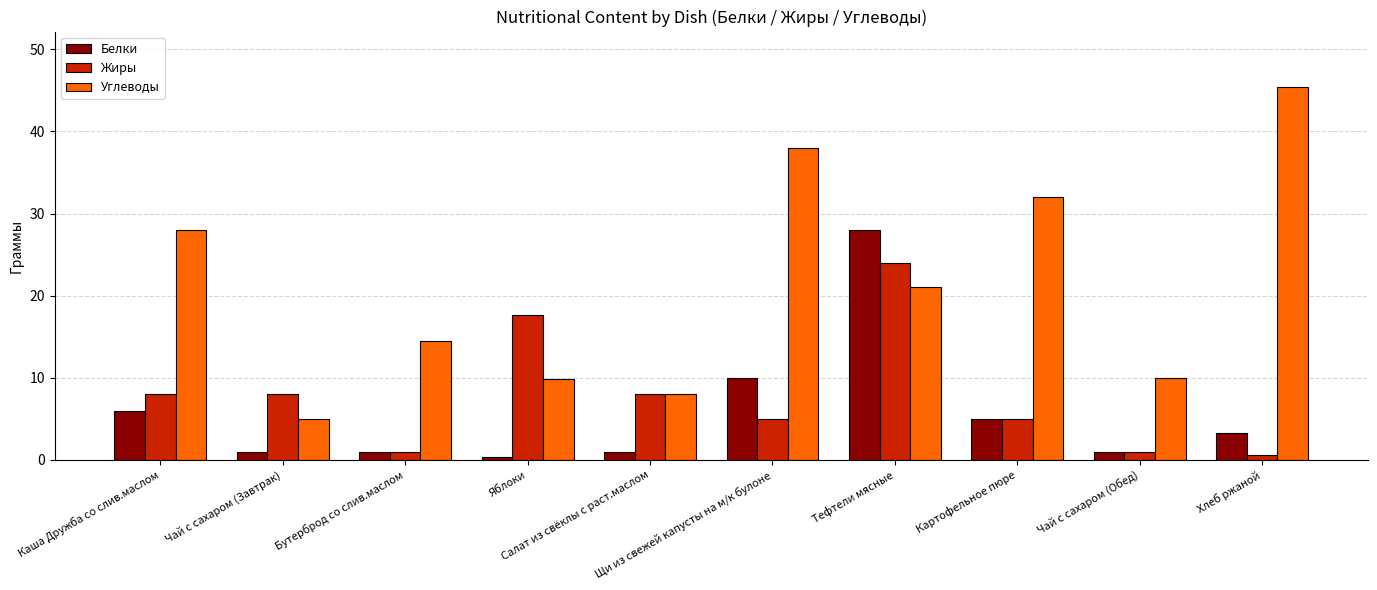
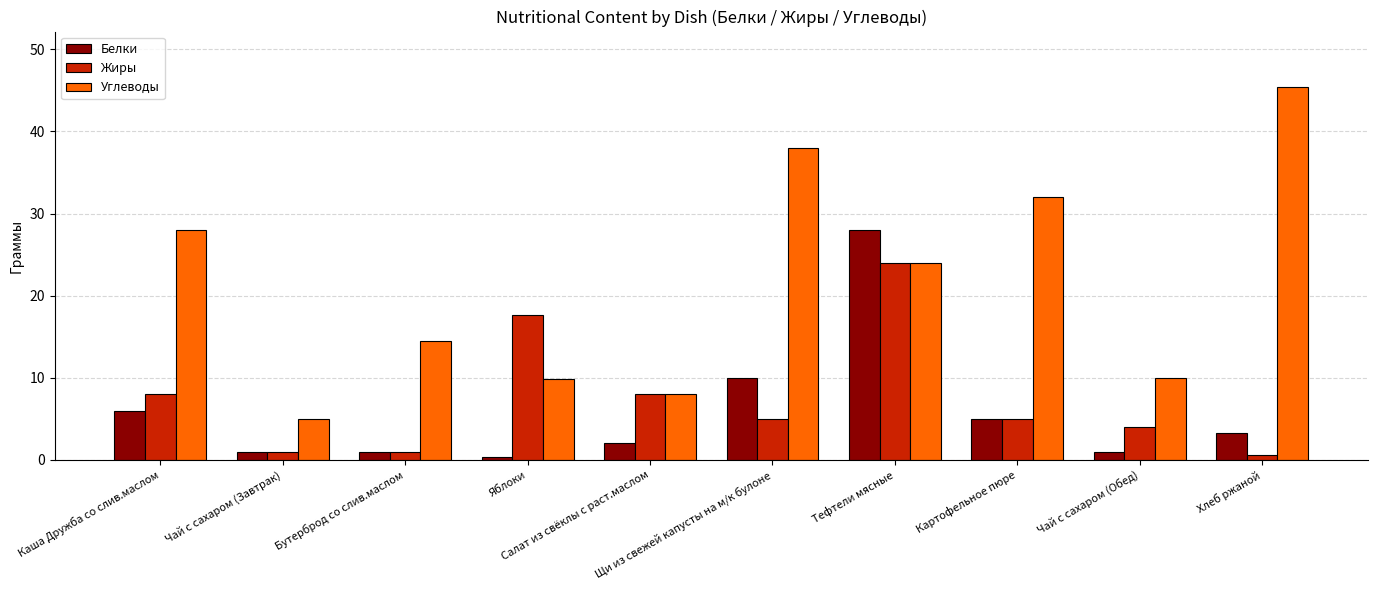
Жиры, Чай с сахаром (Завтрак): 8 -> 1
Белки, Салат из свёклы с раст.маслом: 1 -> 2
Углеводы, Тефтели мясные: 21 -> 24
Жиры, Чай с сахаром (Обед): 1 -> 4
